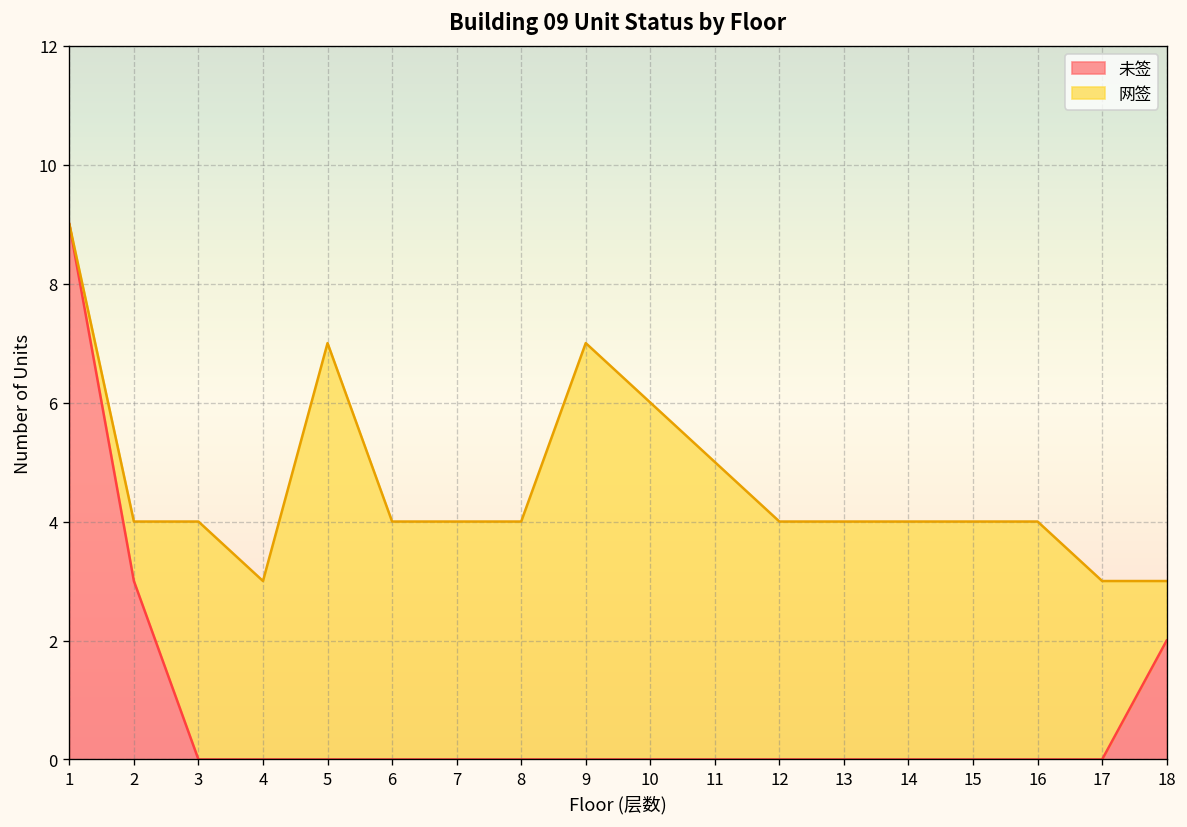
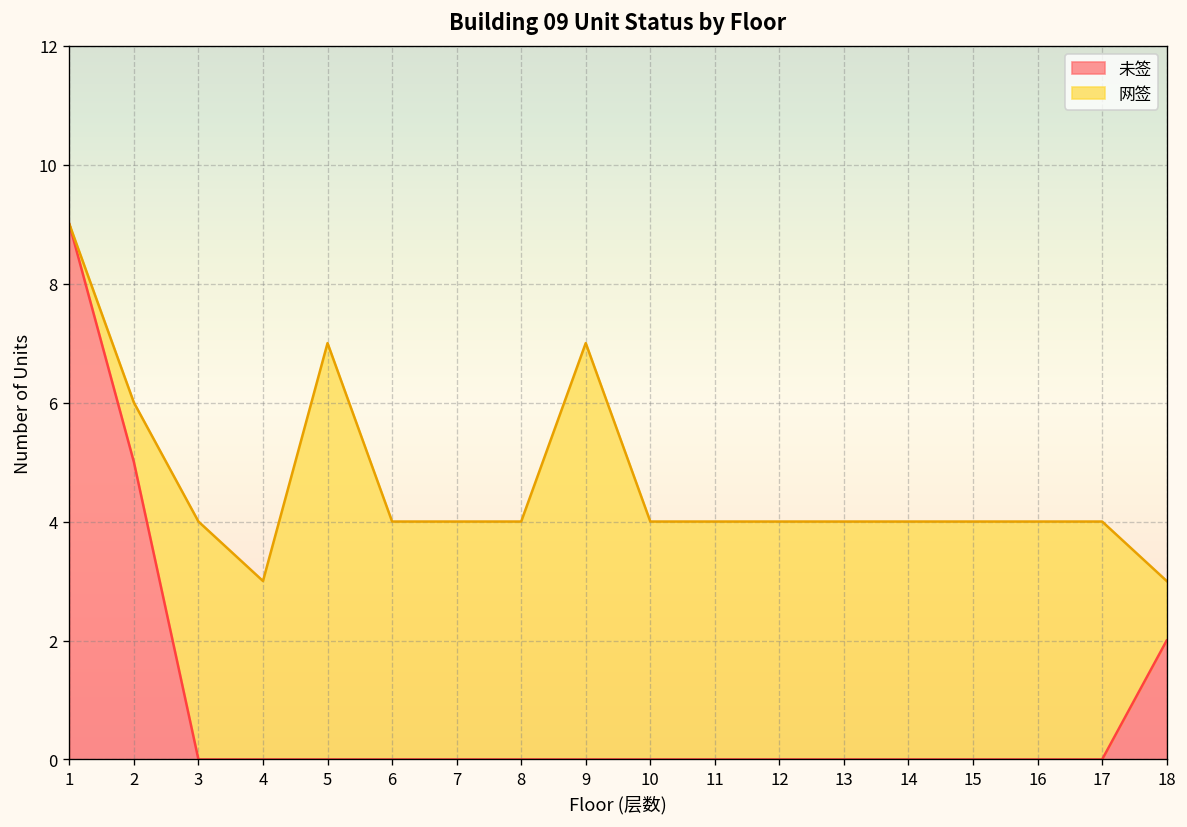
未签, 2: 3 -> 5
网签, 10: 6 -> 4
网签, 11: 5 -> 4
网签, 17: 3 -> 4
